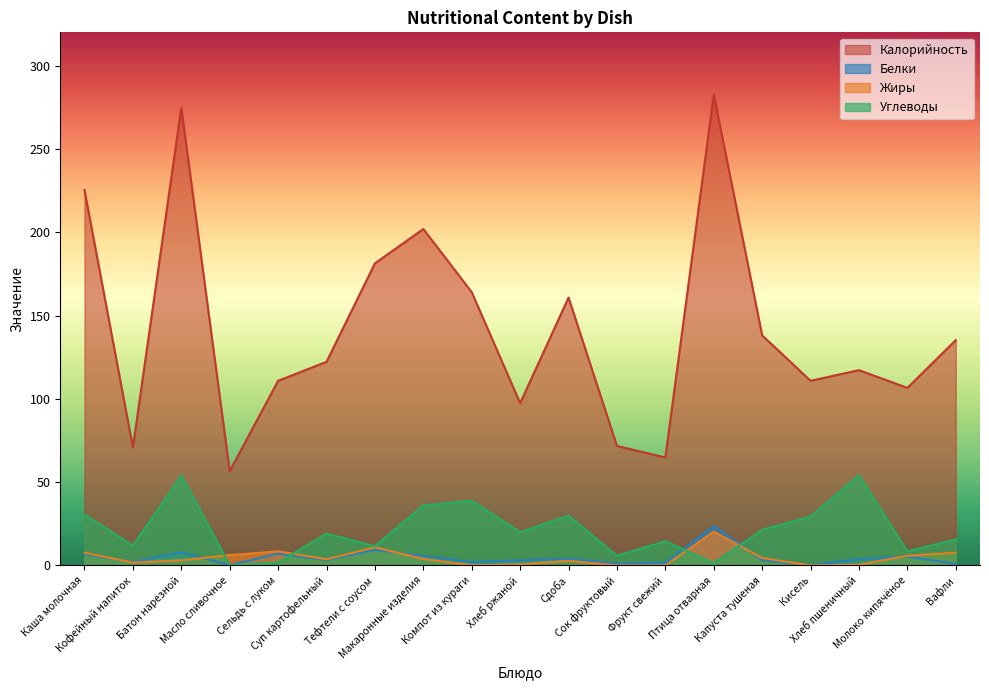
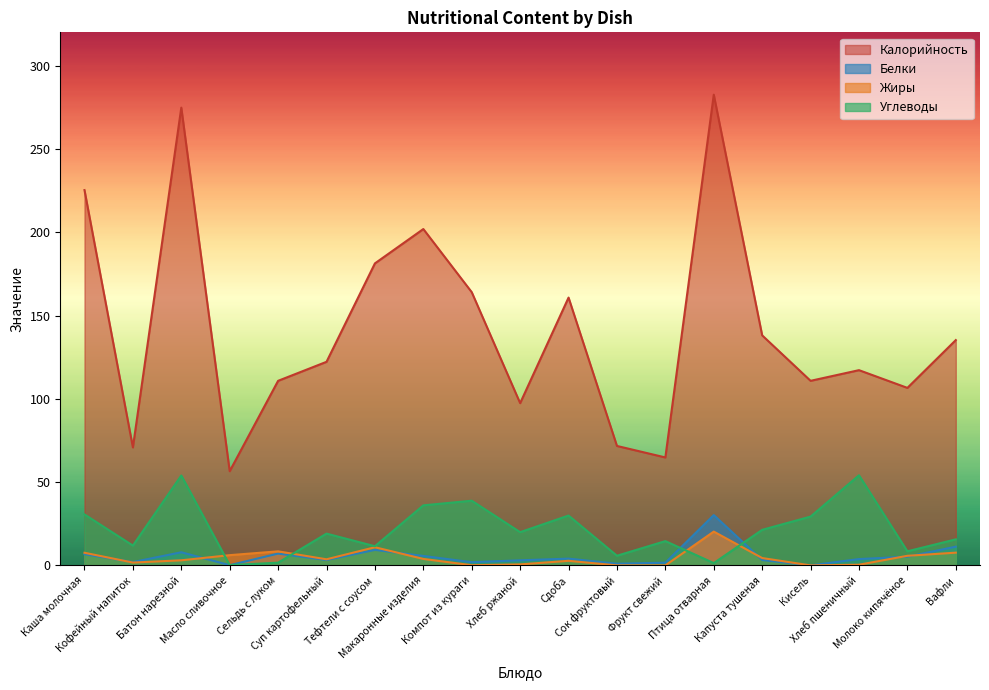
Белки, Птица отварная: 24 -> 30
Белки, Вафли: 1 -> 11
